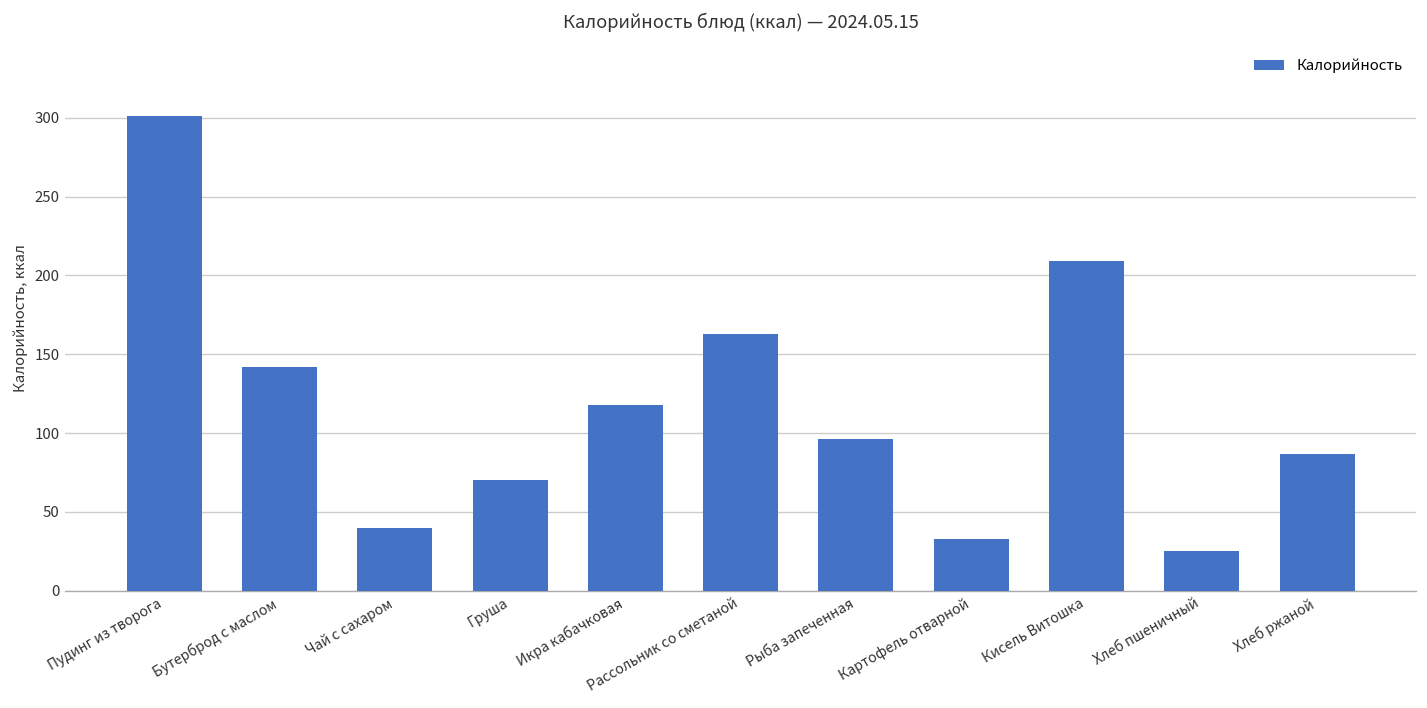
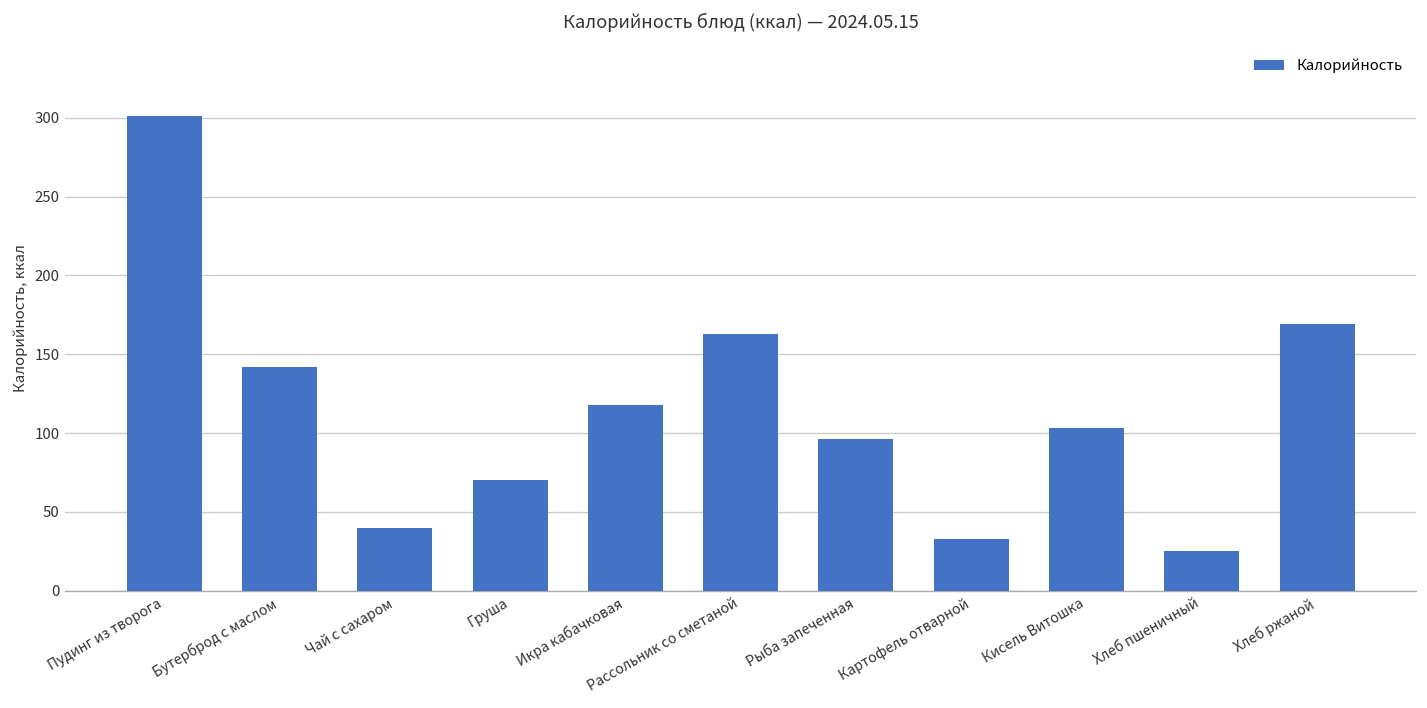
Кисель Витошка: 209 -> 103
Хлеб ржаной: 87 -> 169
